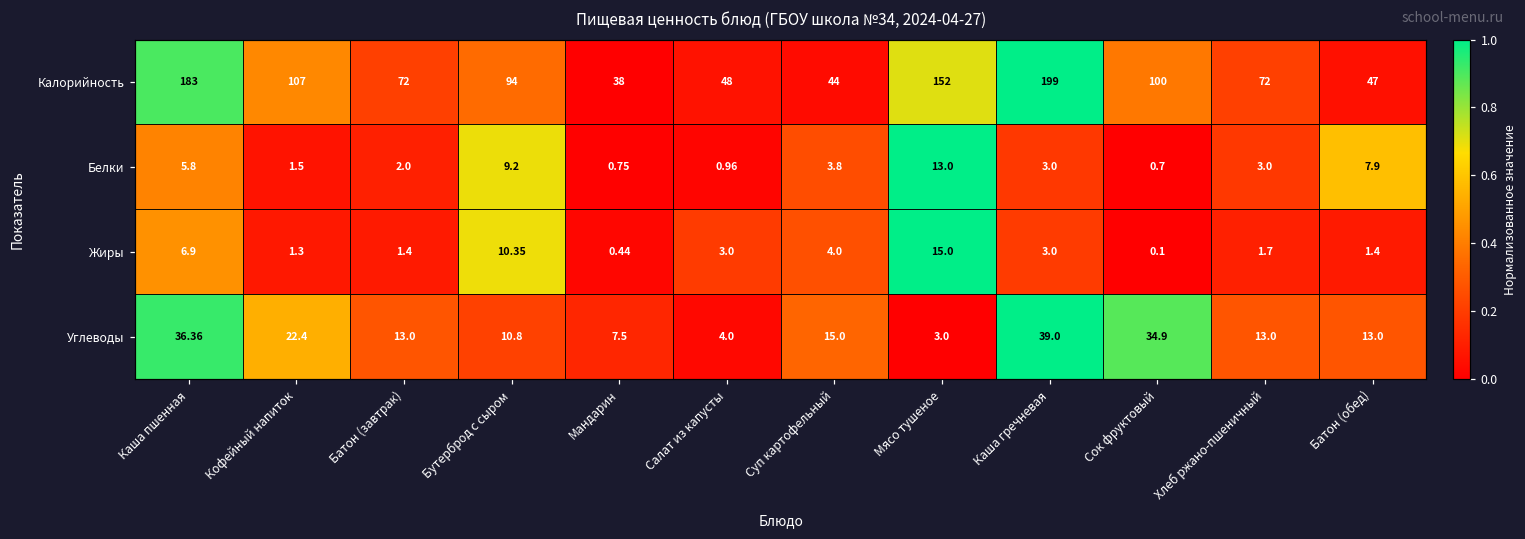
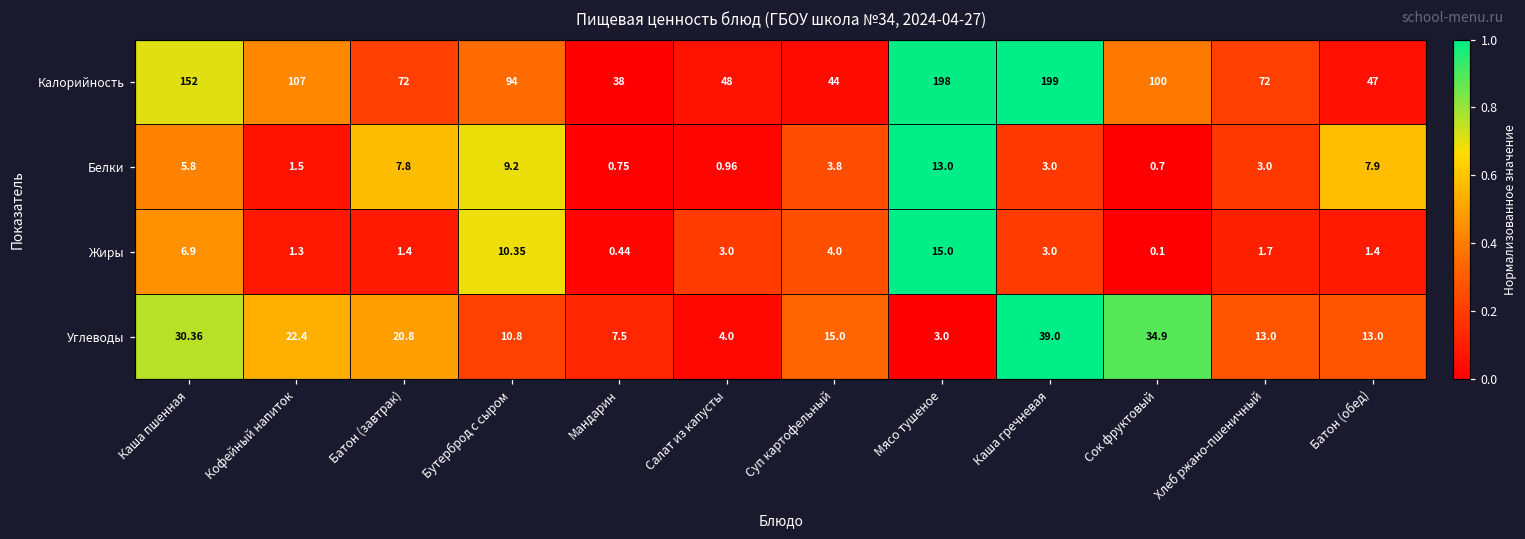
Калорийность, Каша пшенная: 183 -> 152
Калорийность, Мясо тушеное: 152 -> 198
Белки, Батон (завтрак): 2.0 -> 7.8
Углеводы, Каша пшенная: 36.36 -> 30.36
Углеводы, Батон (завтрак): 13.0 -> 20.8
